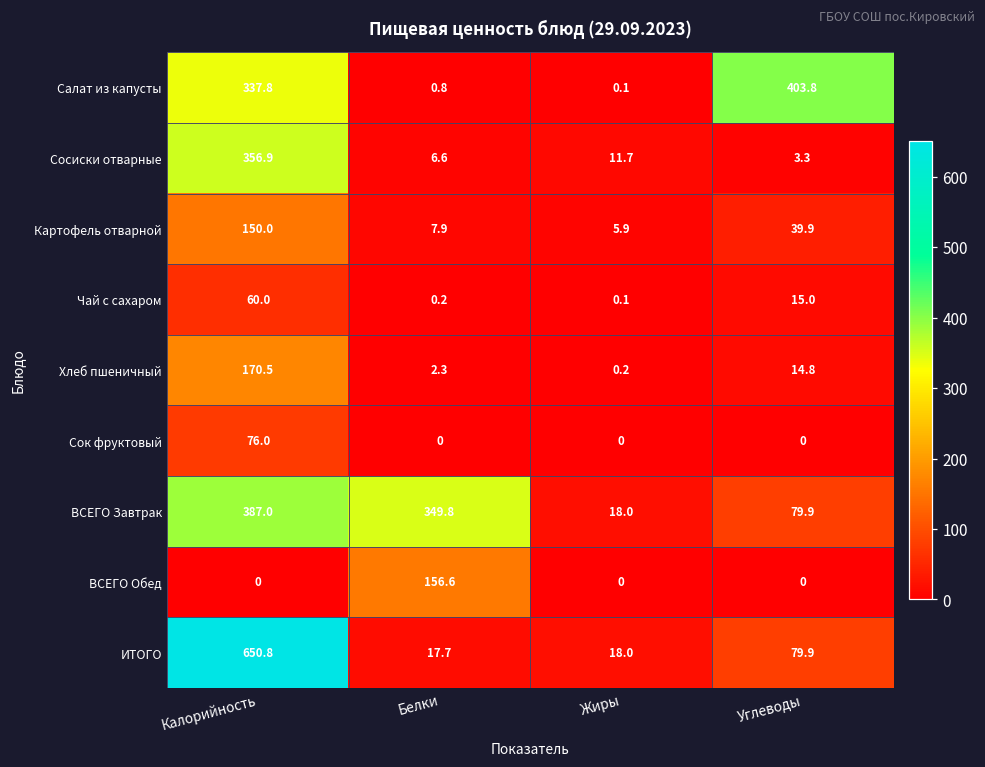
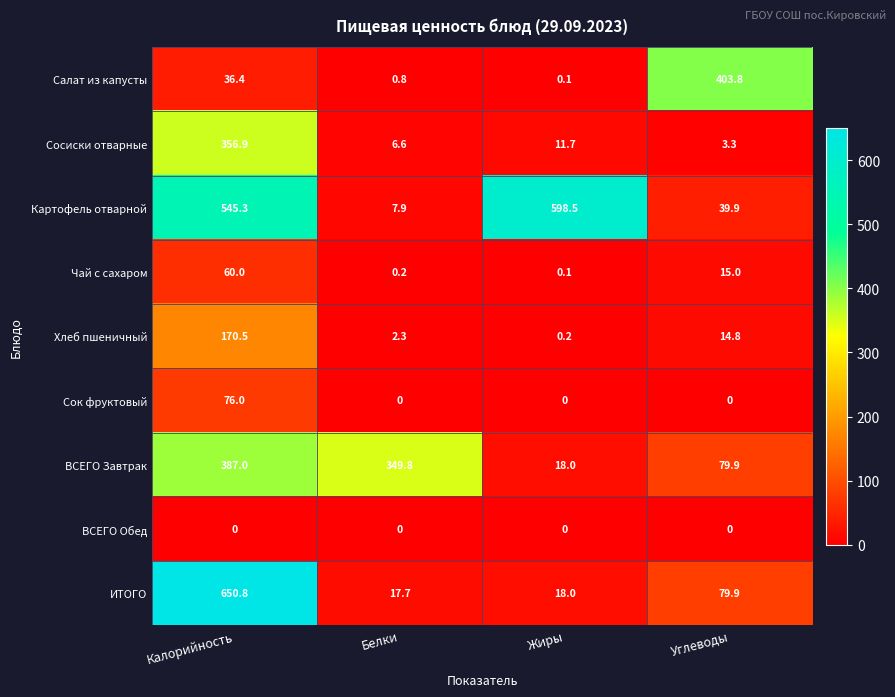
Салат из капусты, Калорийность: 337.8 -> 36.4
Картофель отварной, Калорийность: 150.0 -> 545.3
Картофель отварной, Жиры: 5.9 -> 598.5
ВСЕГО Обед, Белки: 156.6 -> 0
